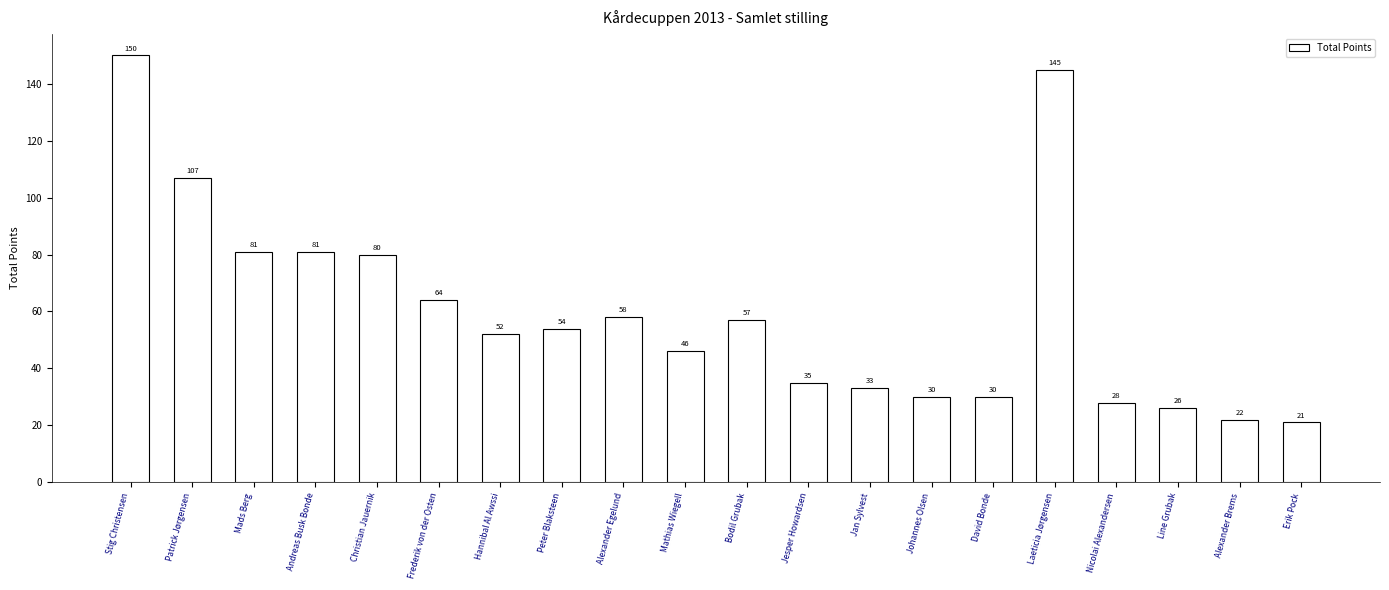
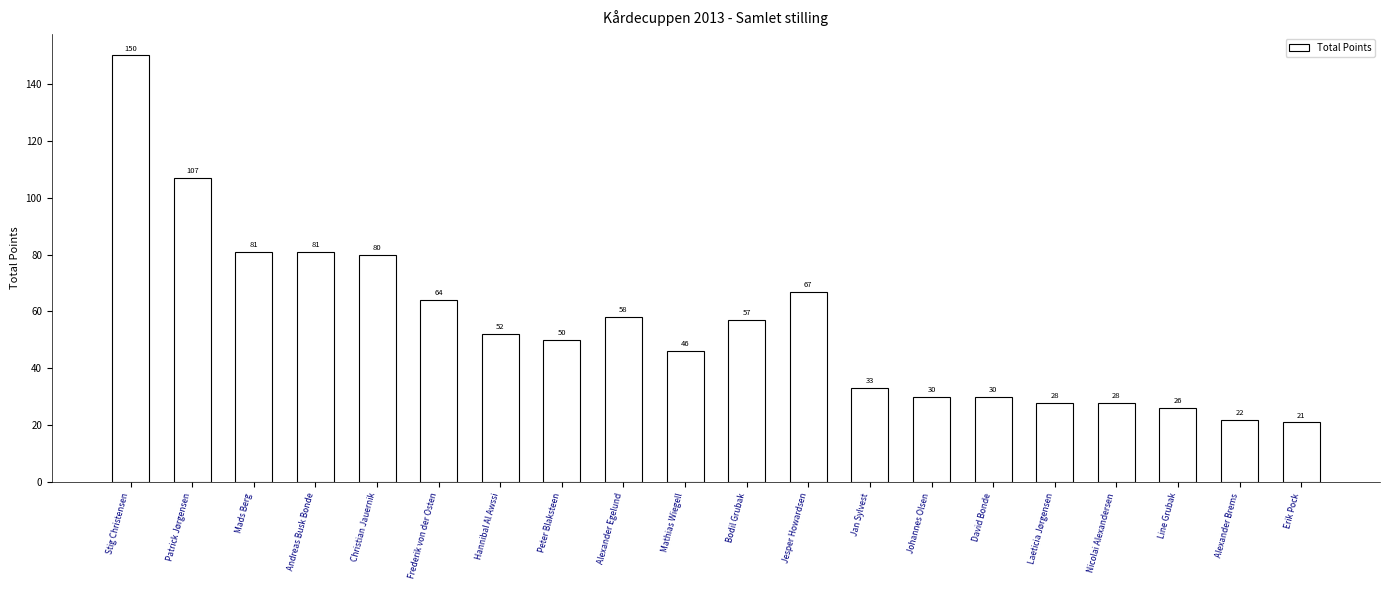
Peter Blaksteen: 54 -> 50
Jesper Howardsen: 35 -> 67
Laeticia Jørgensen: 145 -> 28
